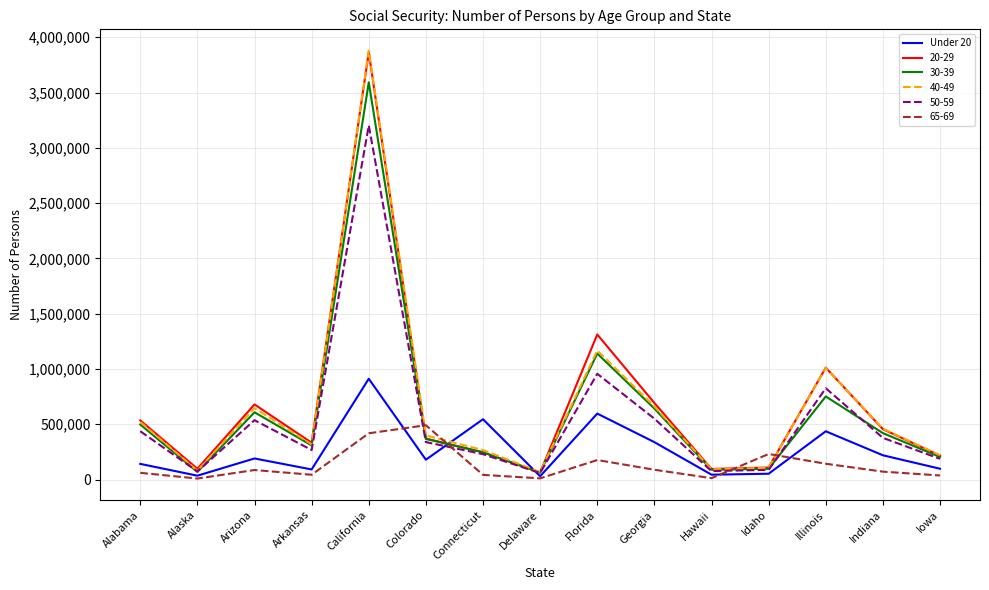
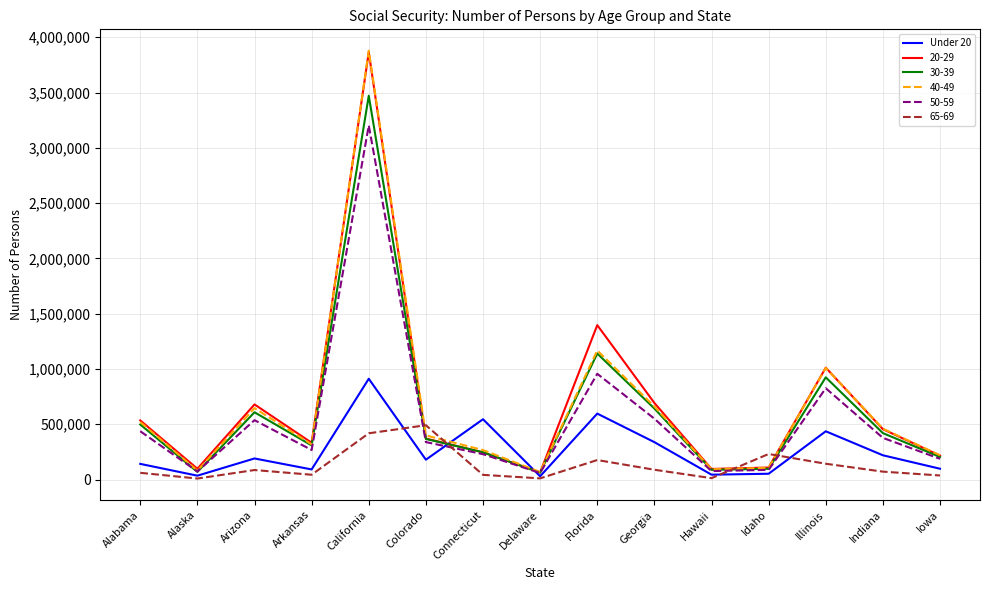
30-39, California: 3,590,000 -> 3,470,000
20-29, Florida: 1,310,000 -> 1,400,000
30-39, Illinois: 750,000 -> 920,000
